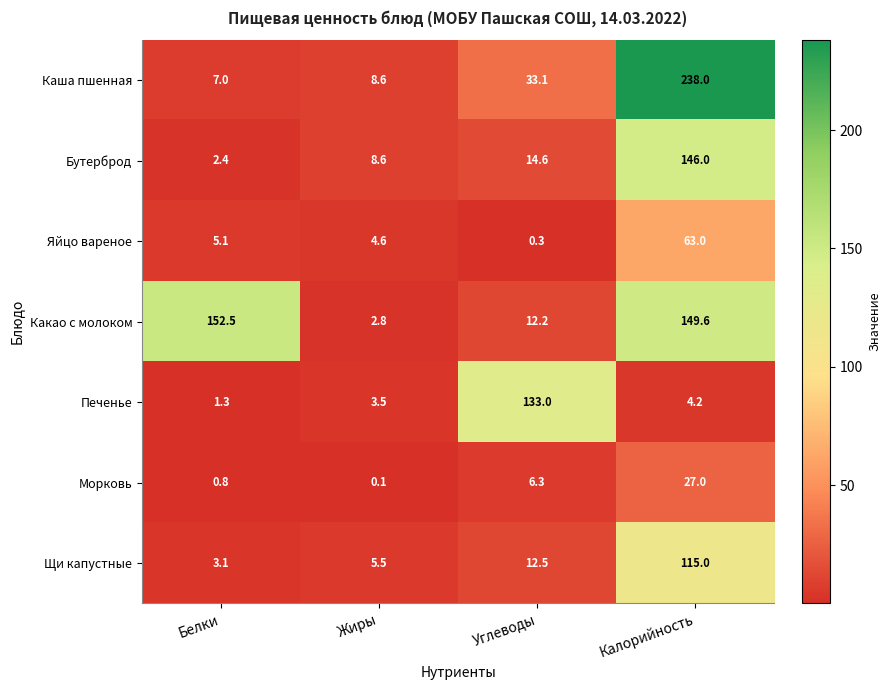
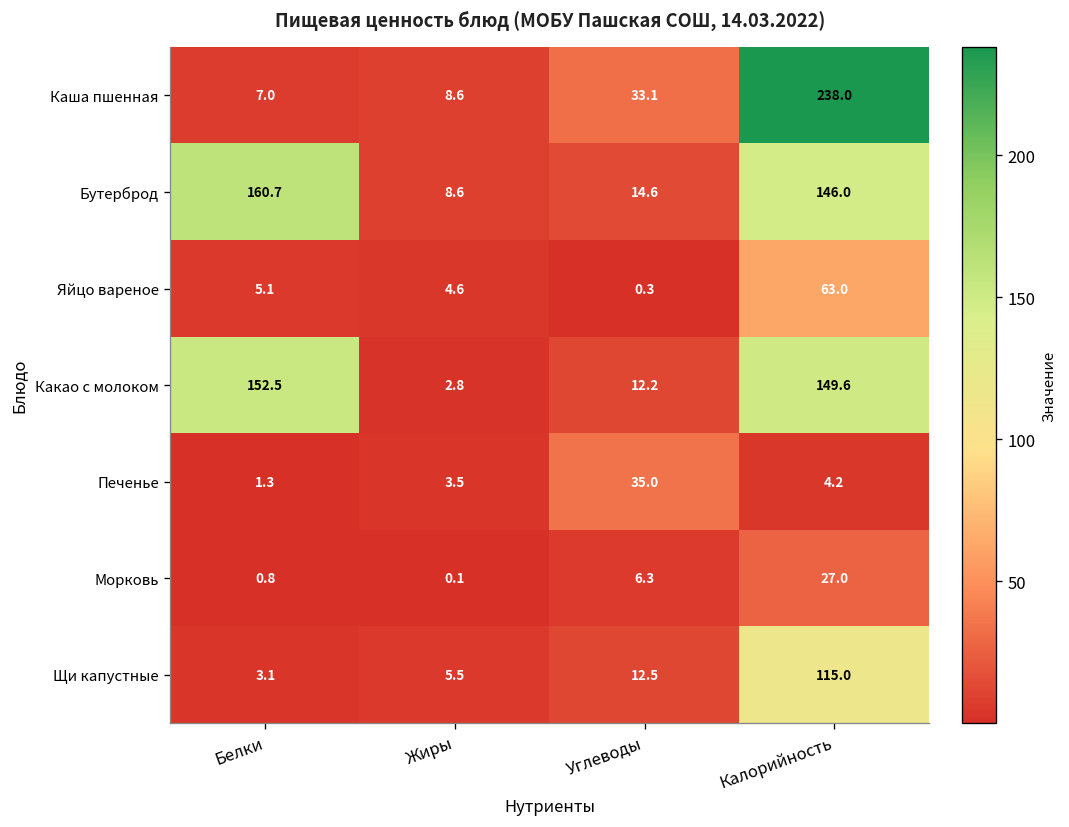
Бутерброд, Белки: 2.4 -> 160.7
Печенье, Углеводы: 133.0 -> 35.0
